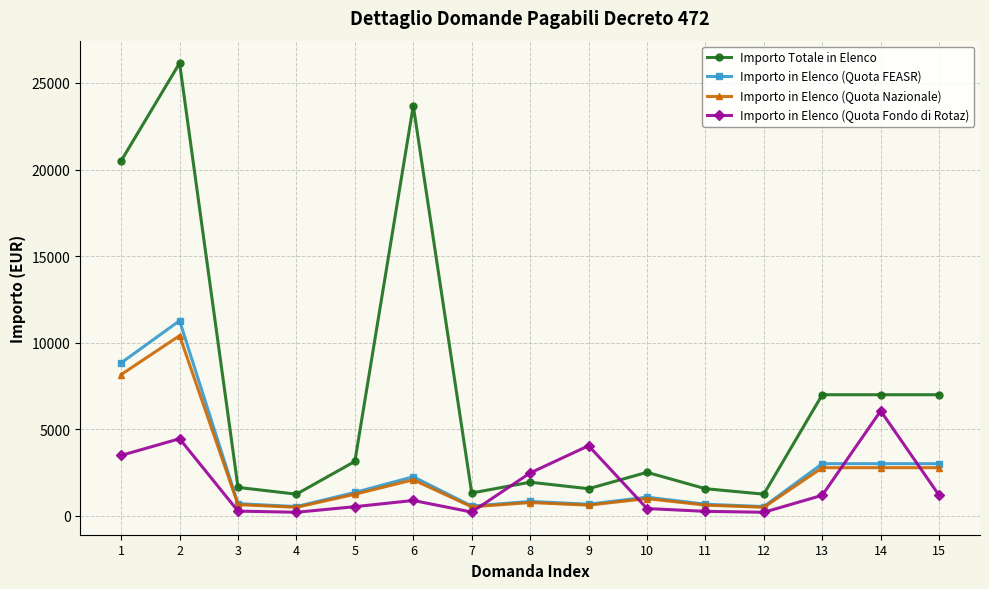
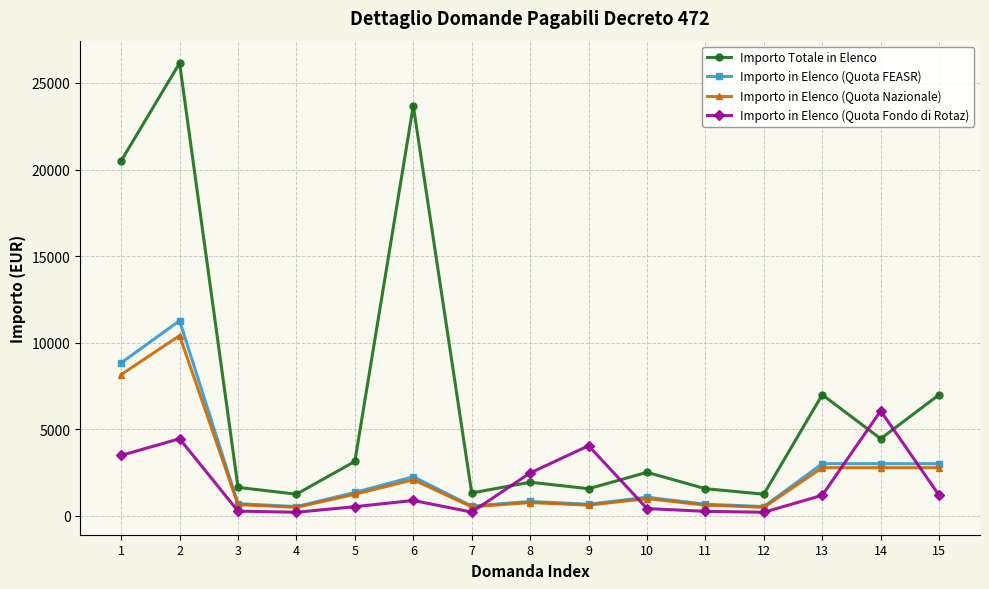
Importo Totale in Elenco, 14: 7000 -> 4500
